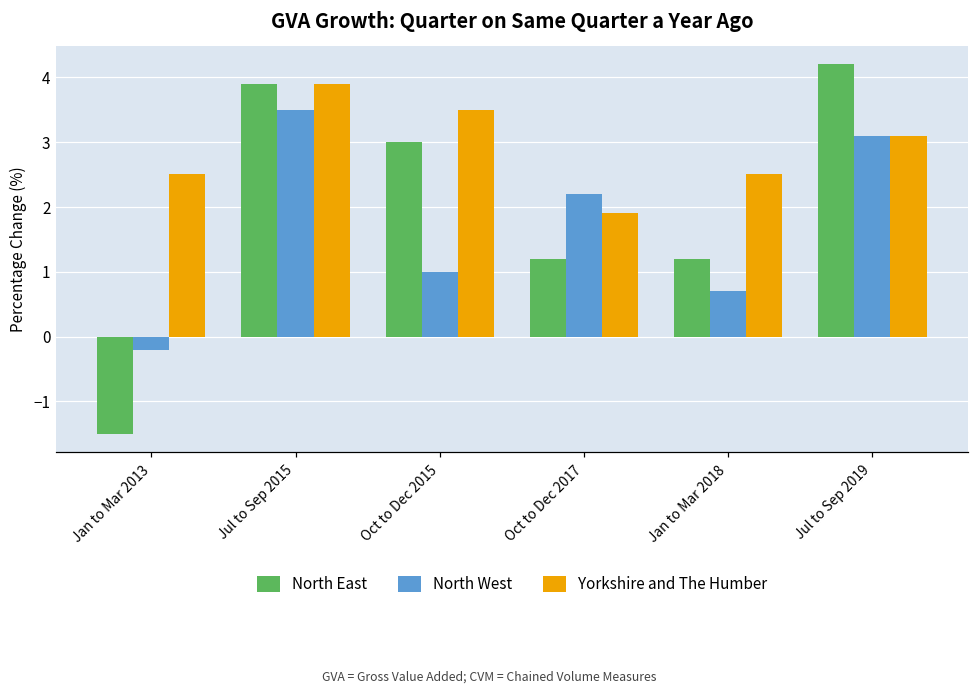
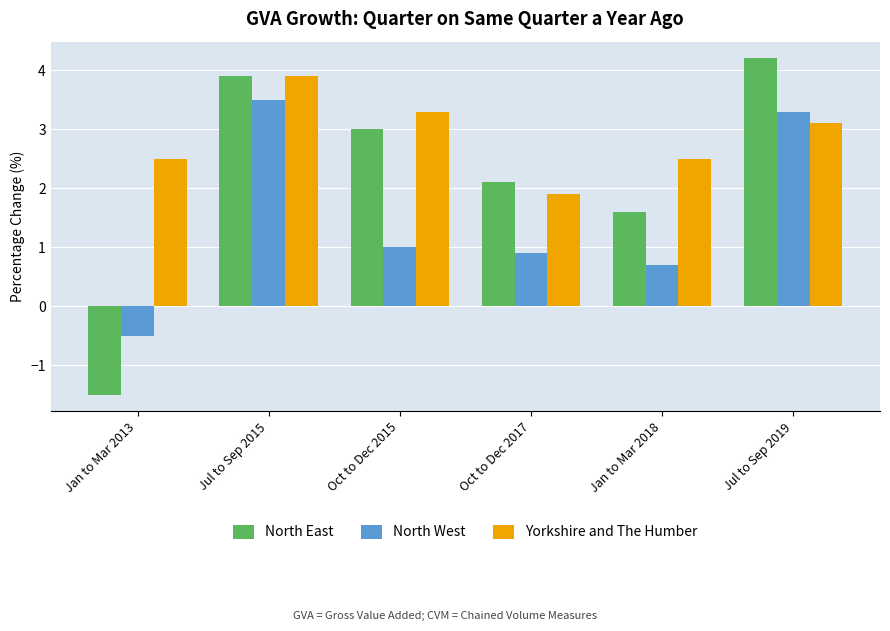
North West, Jan to Mar 2013: -0.2 -> -0.5
Yorkshire and The Humber, Oct to Dec 2015: 3.5 -> 3.3
North East, Oct to Dec 2017: 1.2 -> 2.1
North West, Oct to Dec 2017: 2.2 -> 0.9
North East, Jan to Mar 2018: 1.2 -> 1.6
North West, Jul to Sep 2019: 3.1 -> 3.3
